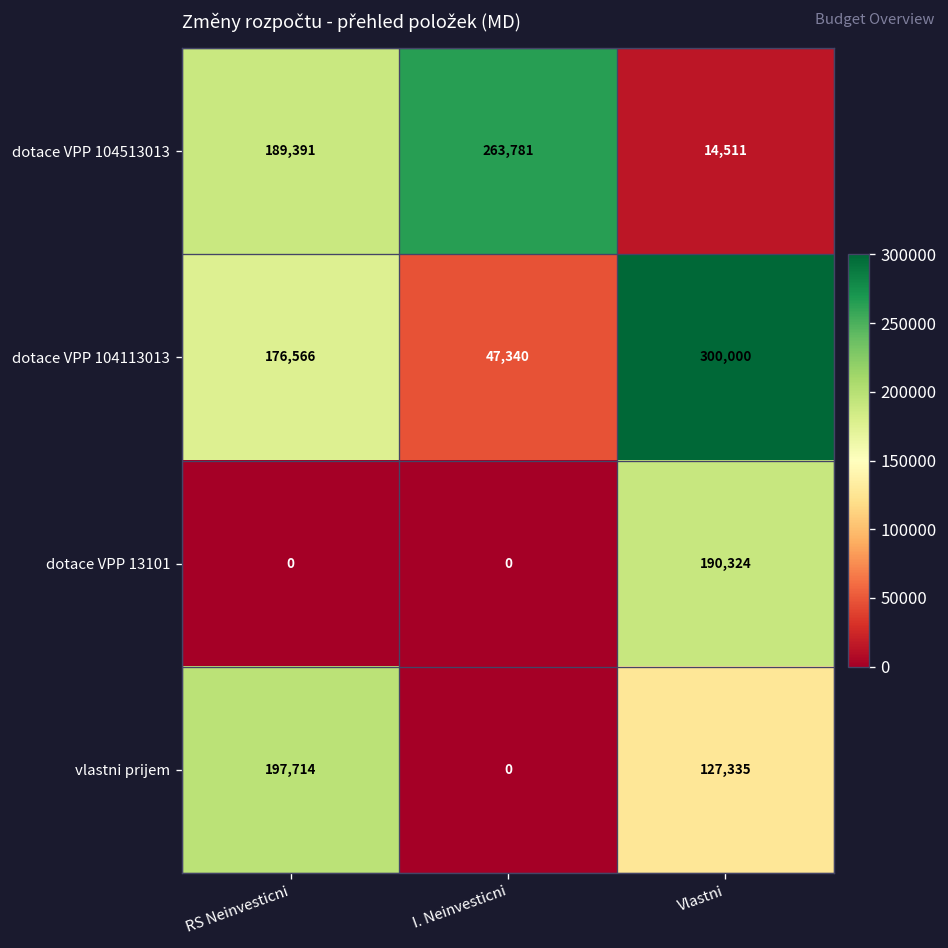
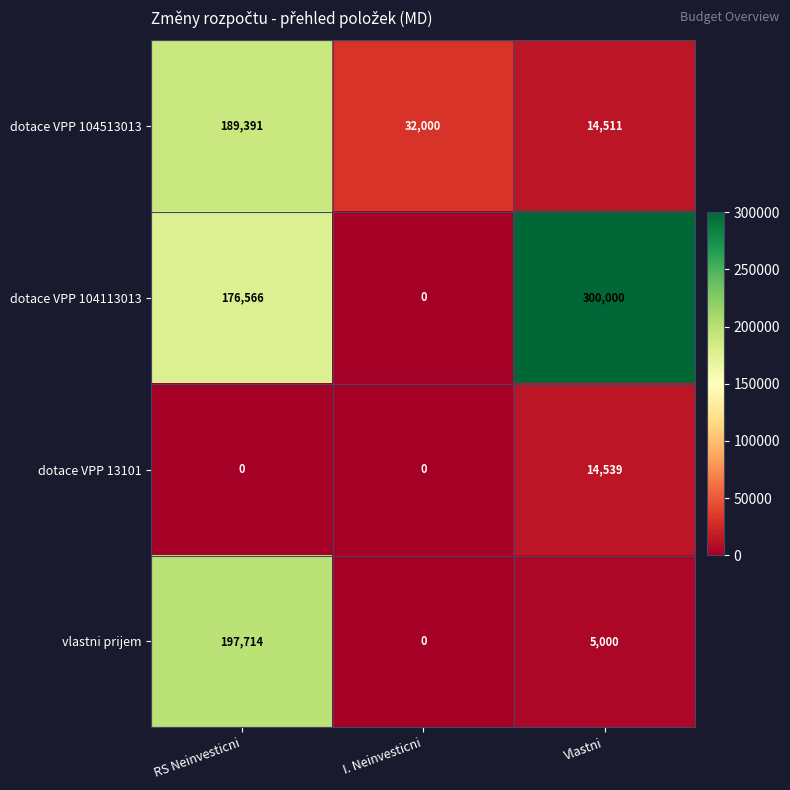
dotace VPP 104513013, I. Neinvesticni: 263,781 -> 32,000
dotace VPP 104113013, I. Neinvesticni: 47,340 -> 0
dotace VPP 13101, Vlastni: 190,324 -> 14,539
vlastni prijem, Vlastni: 127,335 -> 5,000
